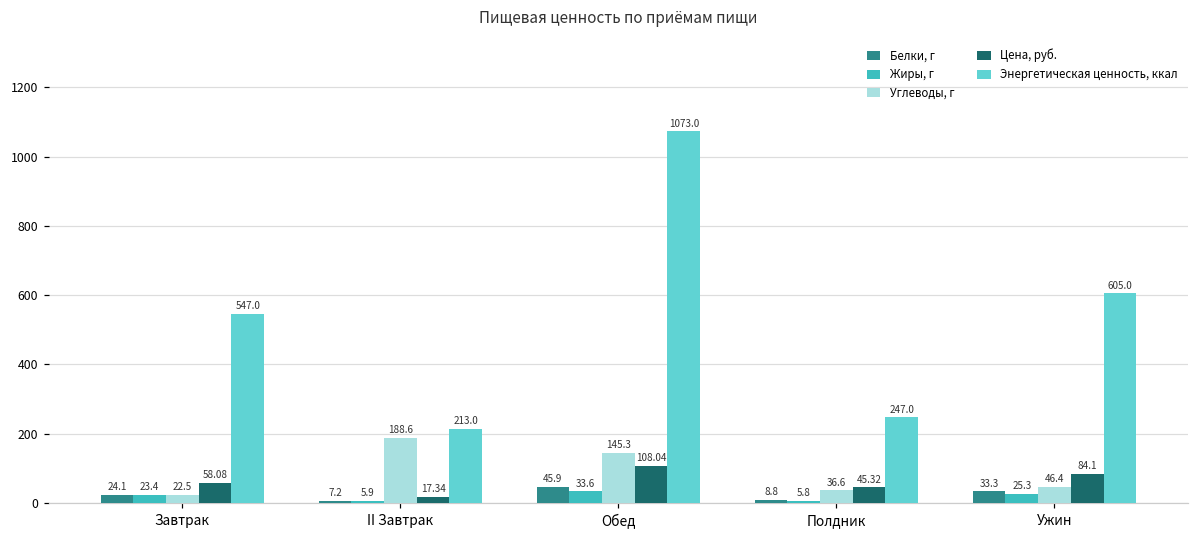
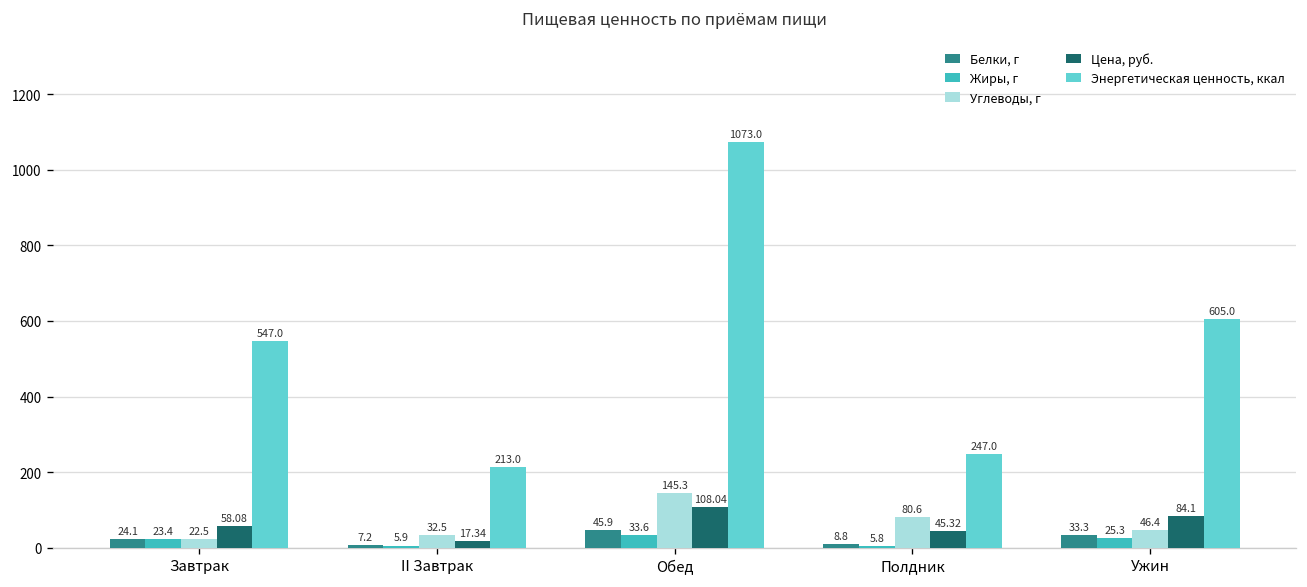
Углеводы, г, II Завтрак: 188.6 -> 32.5
Углеводы, г, Полдник: 36.6 -> 80.6
